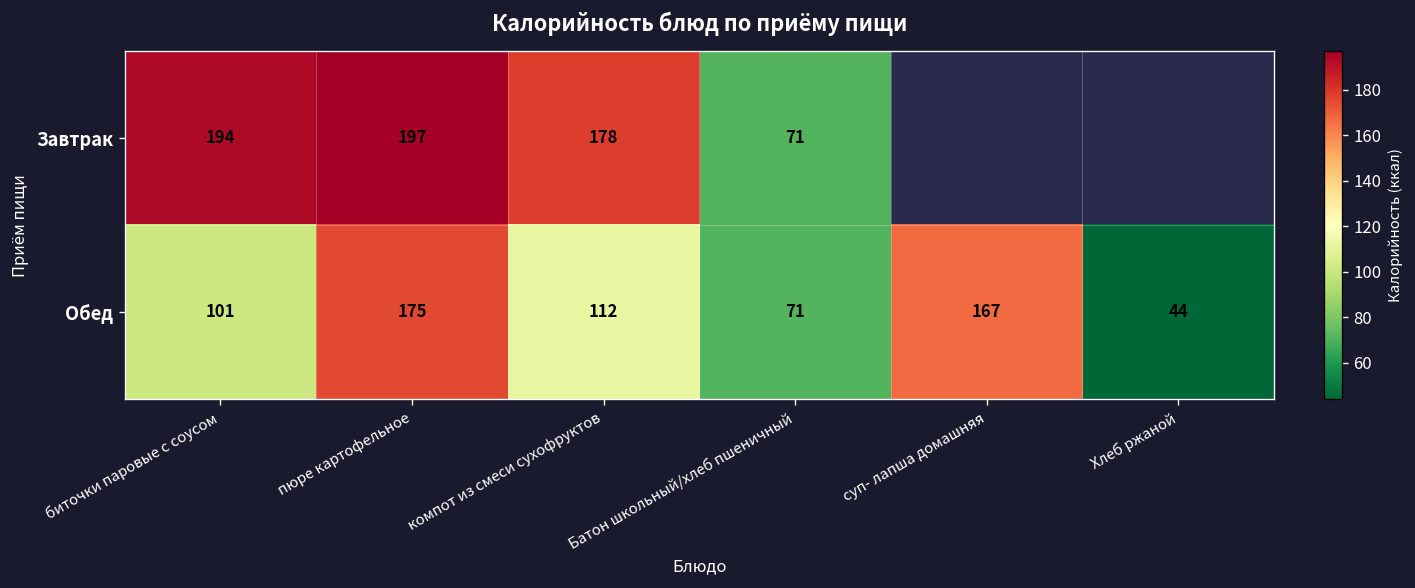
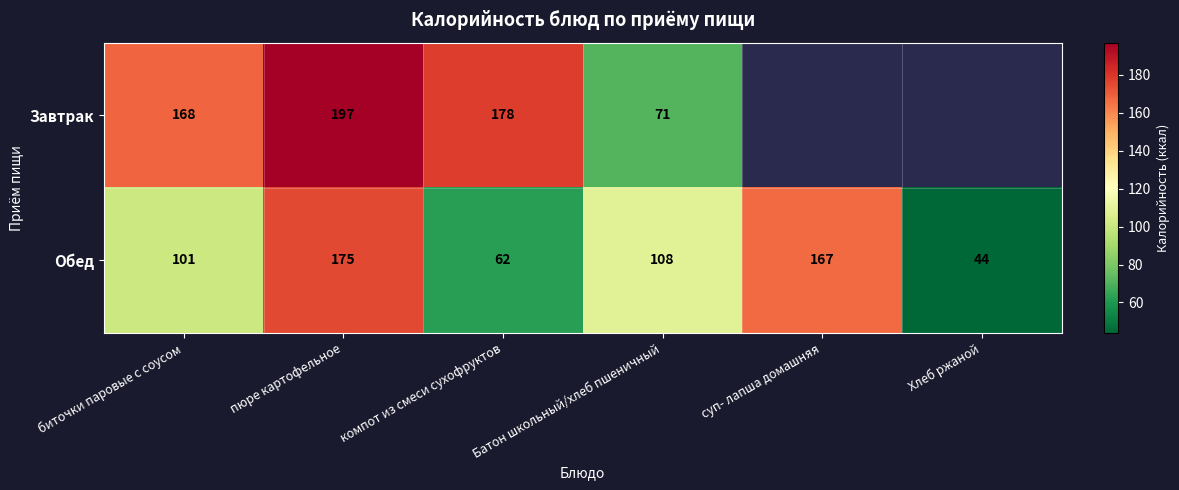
Завтрак, биточки паровые с соусом: 194 -> 168
Обед, компот из смеси сухофруктов: 112 -> 62
Обед, Батон школьный/хлеб пшеничный: 71 -> 108
